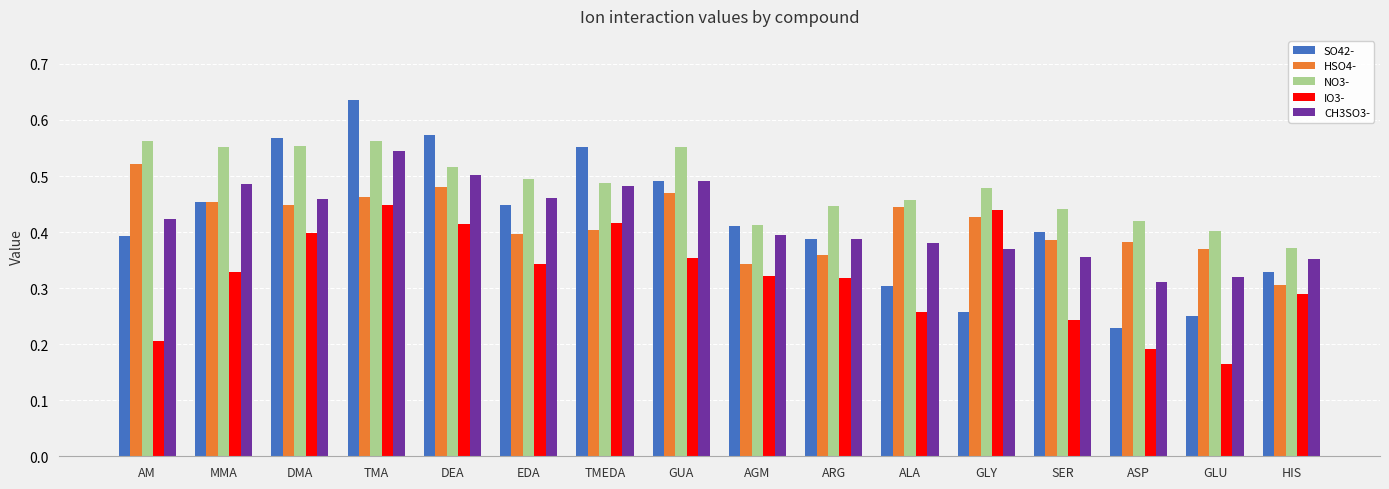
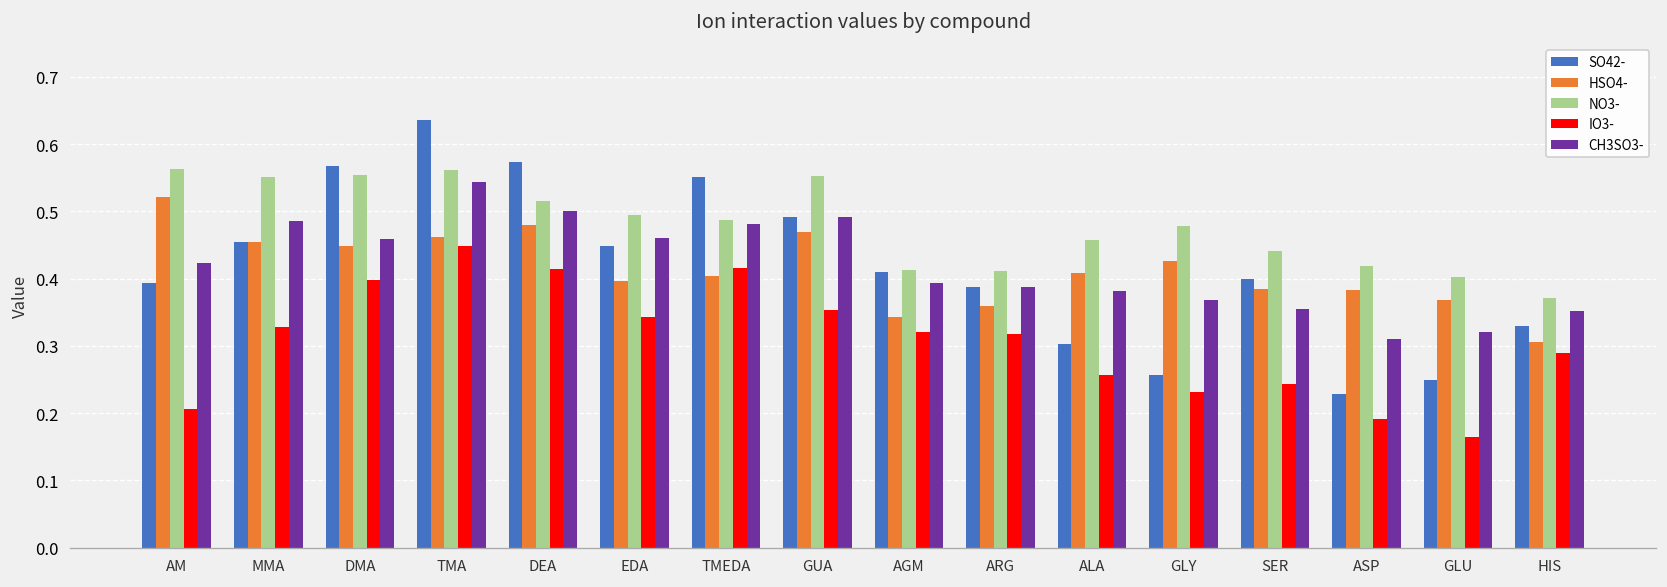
NO3-, ARG: 0.45 -> 0.41
HSO4-, ALA: 0.45 -> 0.41
IO3-, GLY: 0.44 -> 0.23
